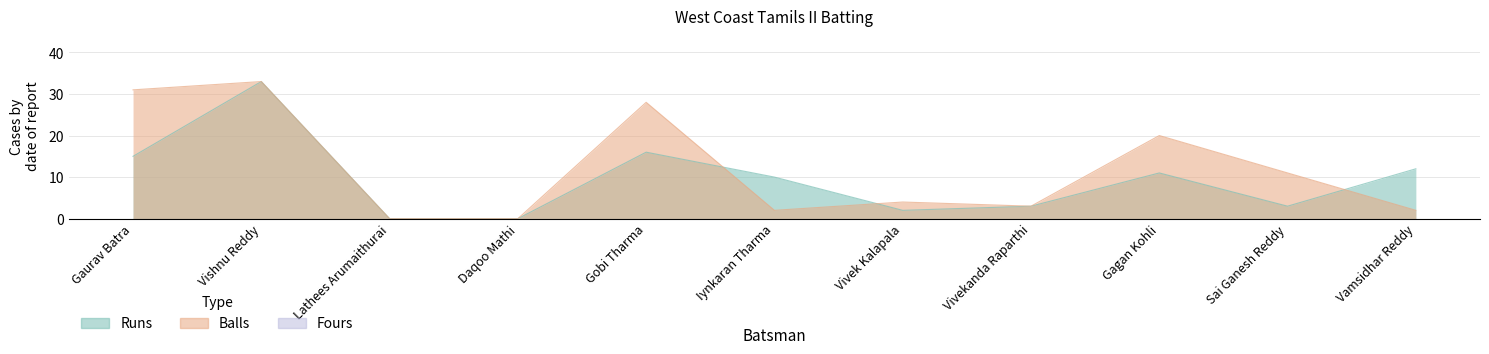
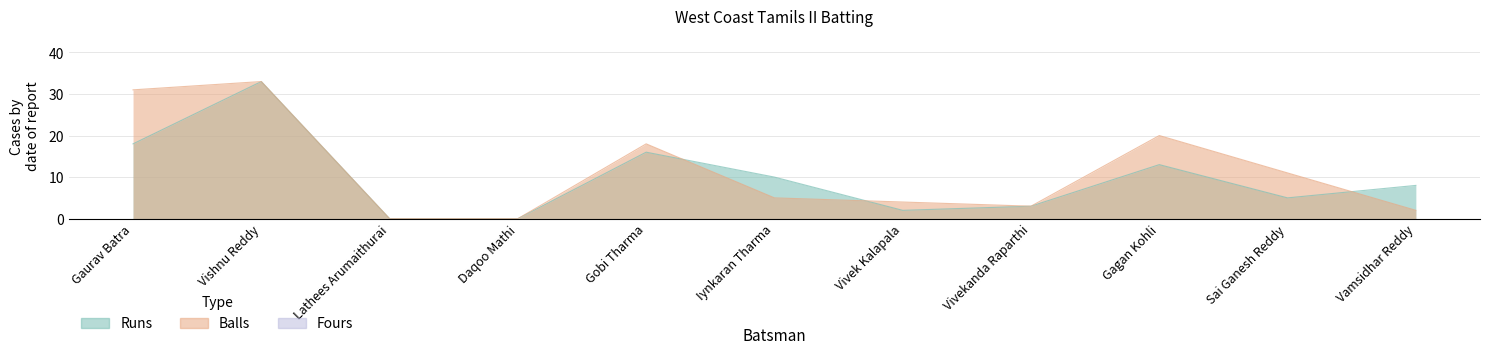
Runs, Gaurav Batra: 15 -> 18
Balls, Gobi Tharma: 28 -> 18
Balls, Iynkaran Tharma: 2 -> 5
Runs, Gagan Kohli: 11 -> 13
Runs, Sai Ganesh Reddy: 3 -> 5
Runs, Vamsidhar Reddy: 12 -> 8
